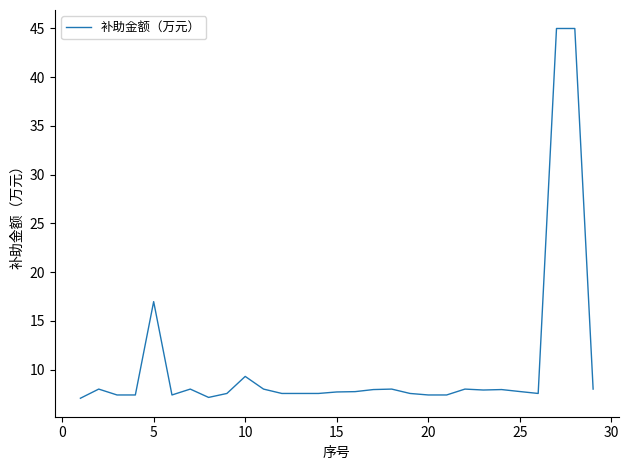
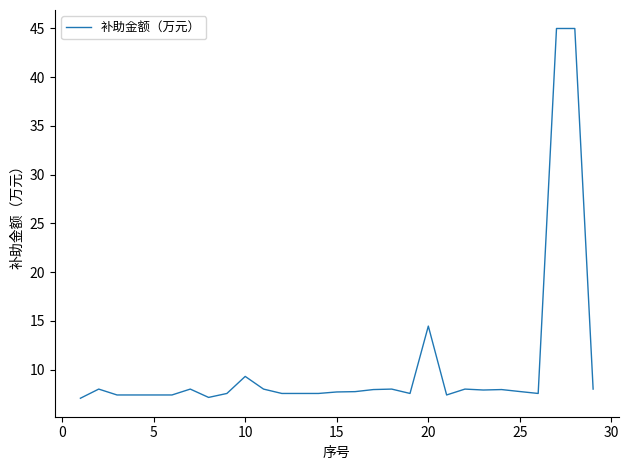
5: 17 -> 7
20: 7 -> 14
